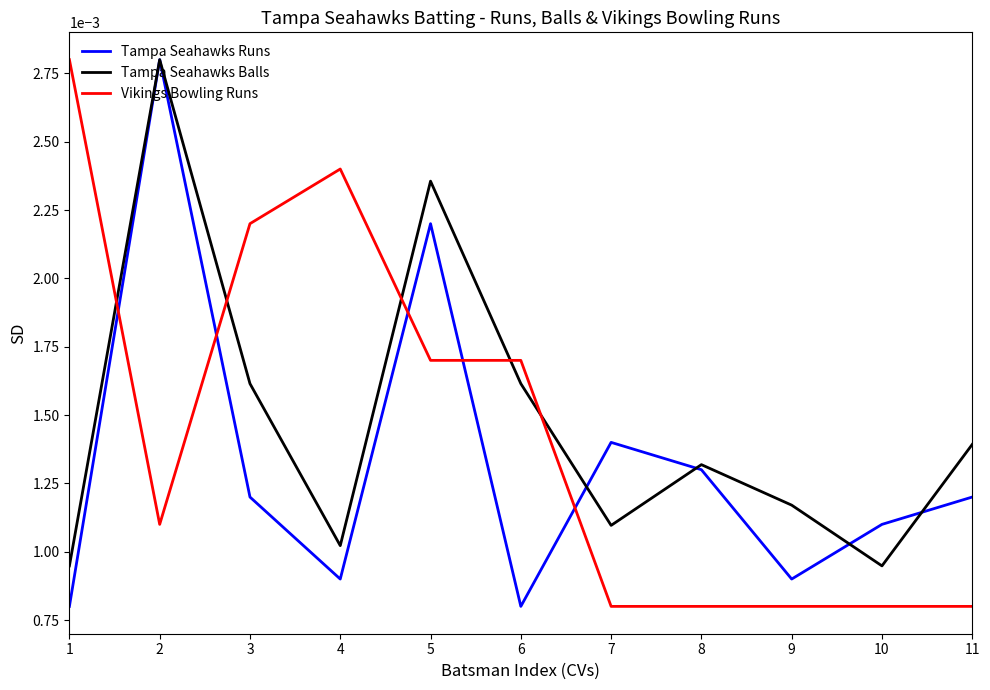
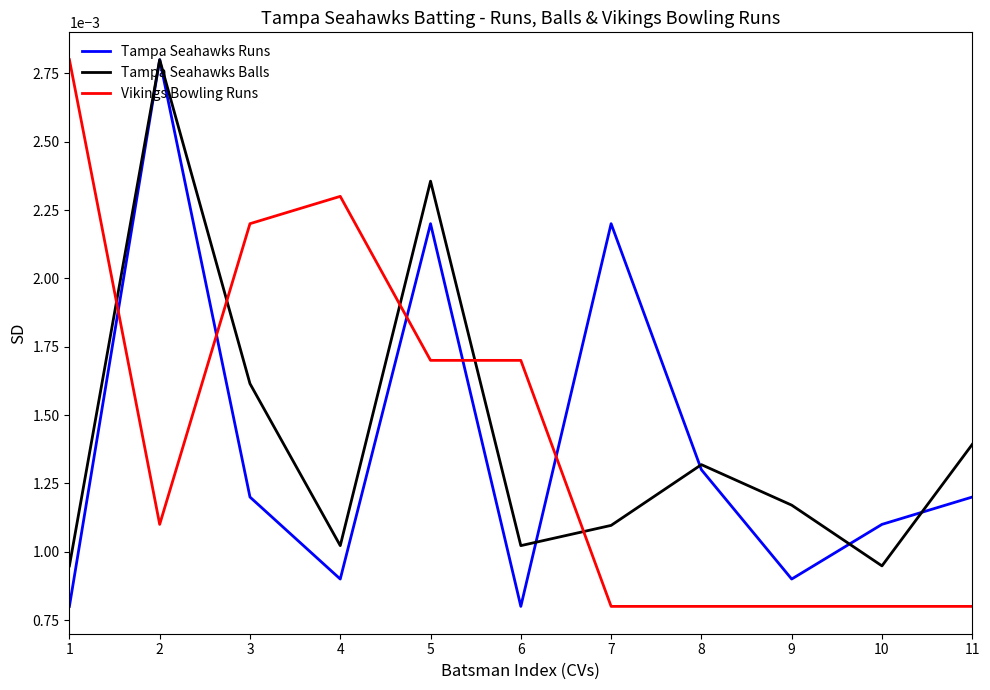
Vikings Bowling Runs, 4: 0.00240 -> 0.00230
Tampa Seahawks Balls, 6: 0.00161 -> 0.00102
Tampa Seahawks Runs, 7: 0.00140 -> 0.00220
